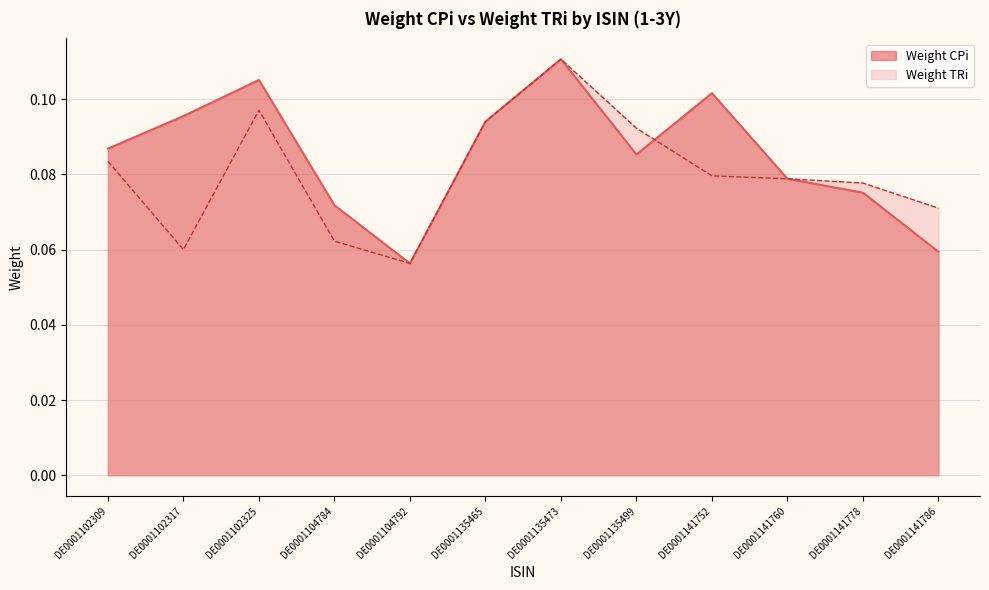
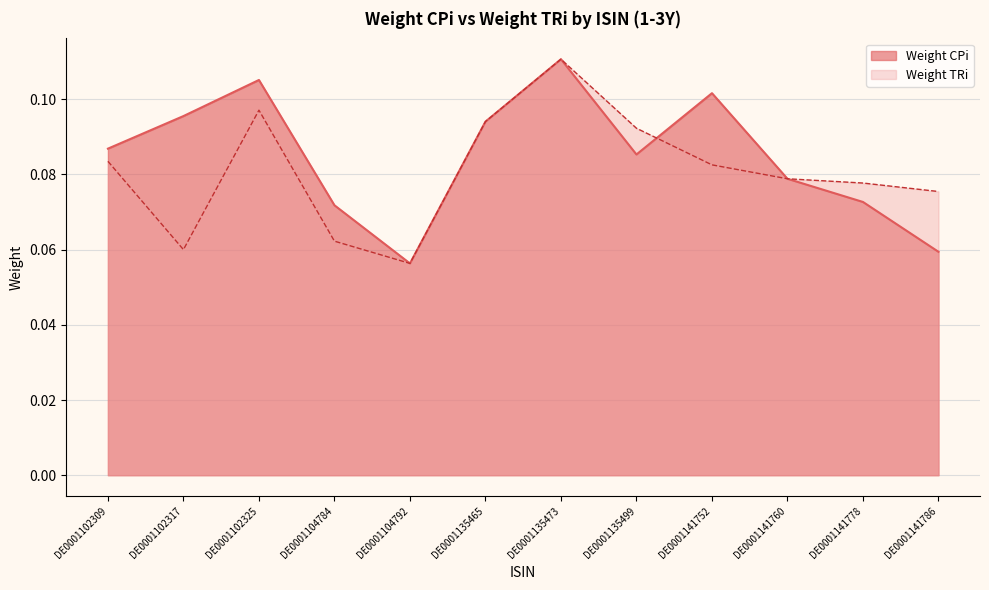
Weight TRi, DE0001141752: 0.080 -> 0.083
Weight CPi, DE0001141778: 0.075 -> 0.073
Weight TRi, DE0001141786: 0.071 -> 0.075
